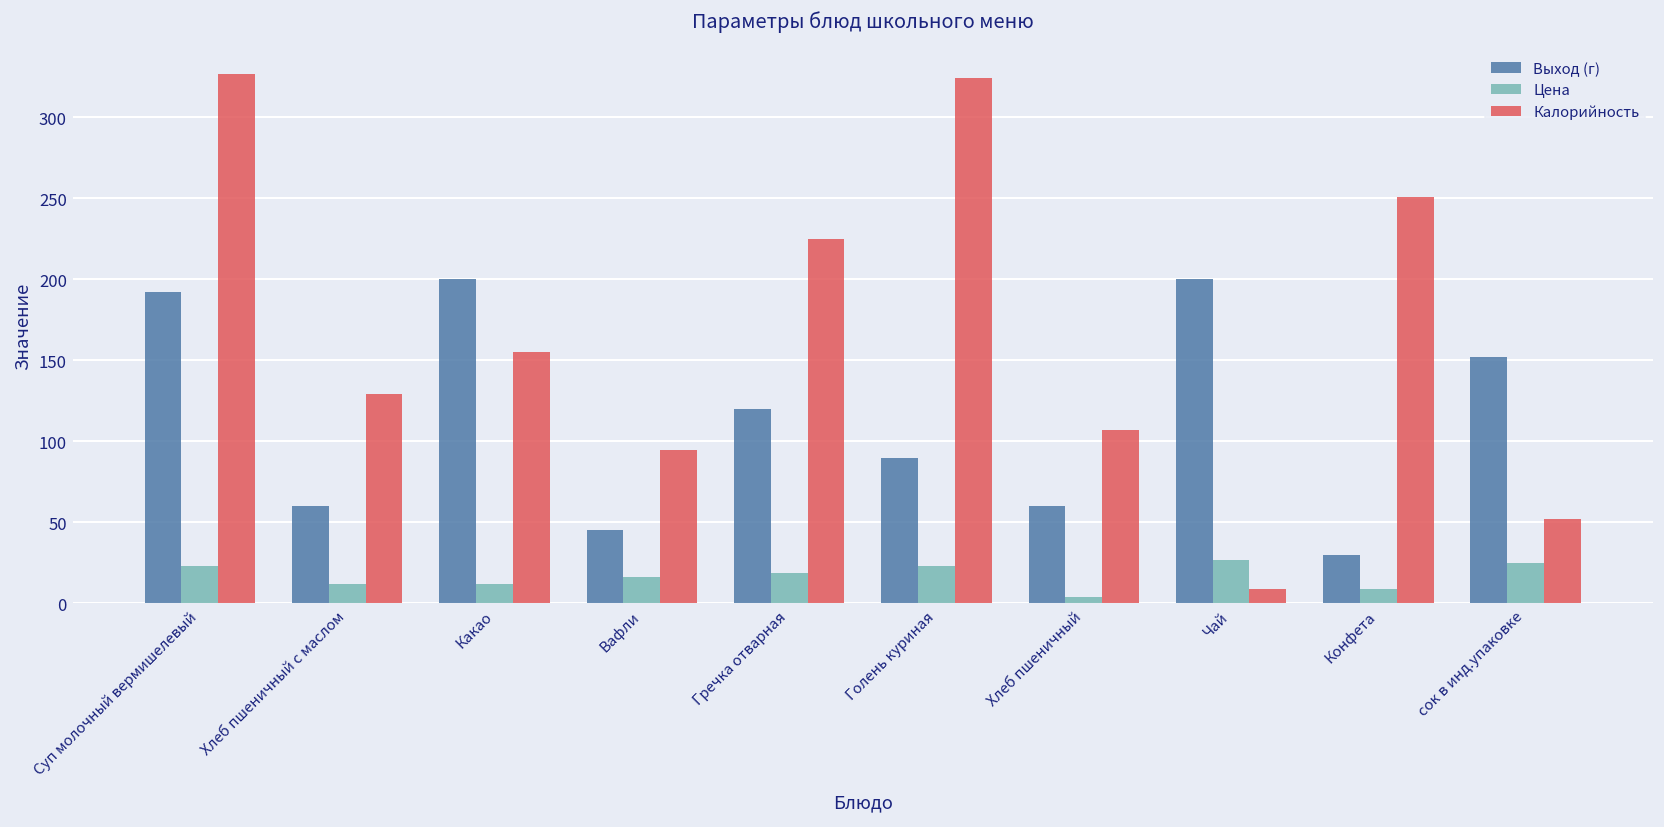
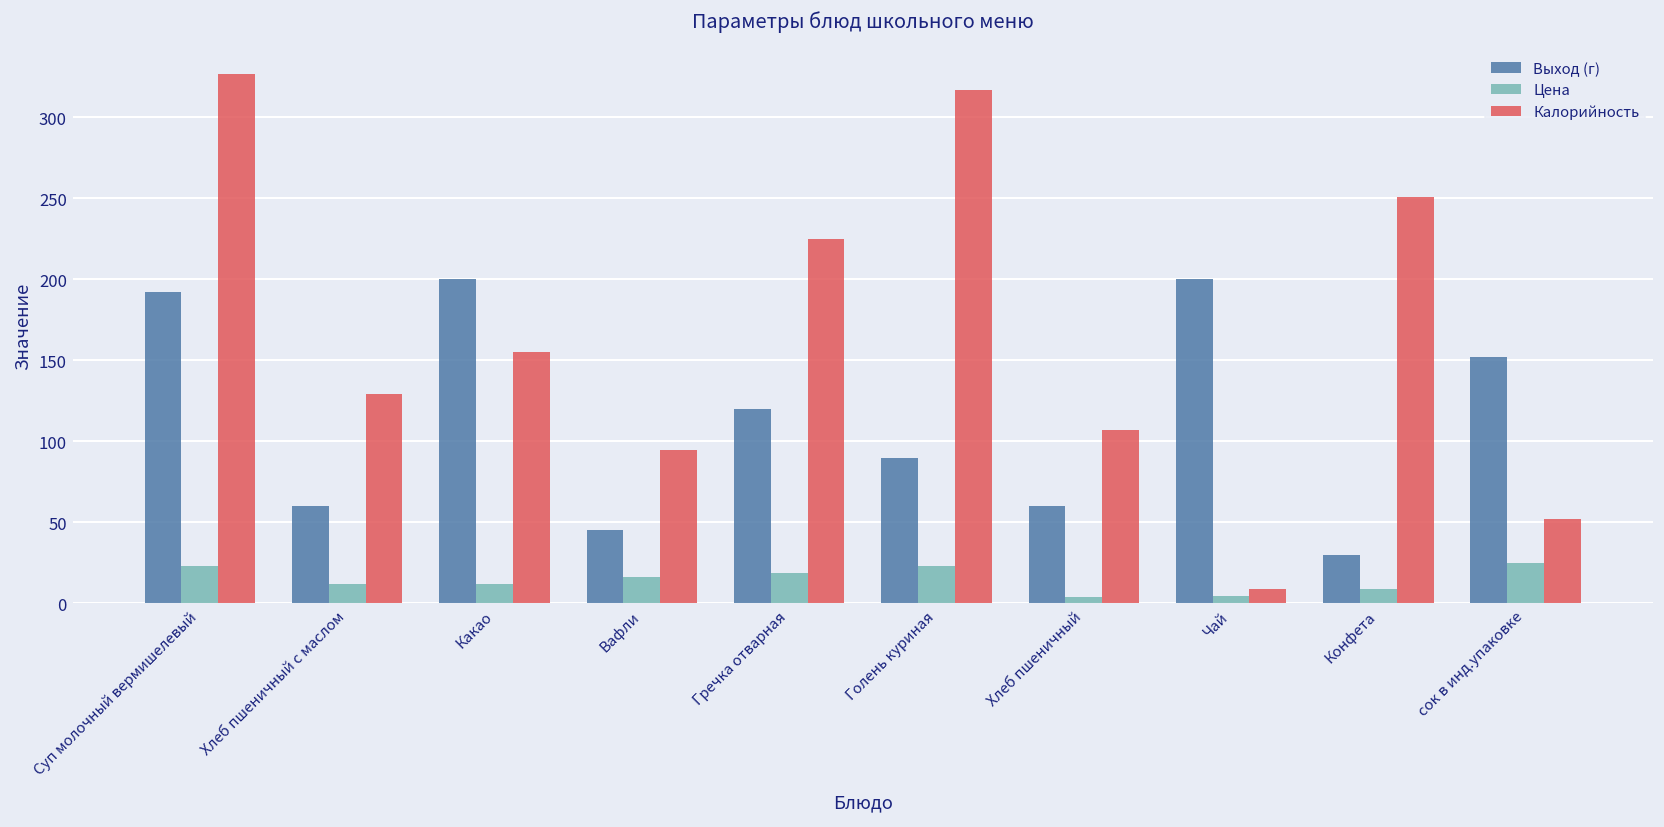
Калорийность, Голень куриная: 324 -> 317
Цена, Чай: 27 -> 5
